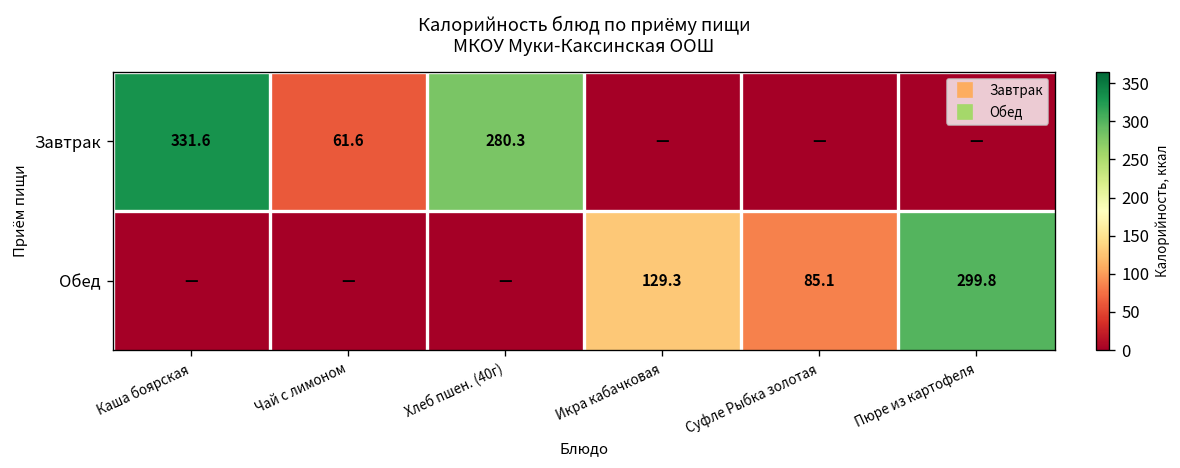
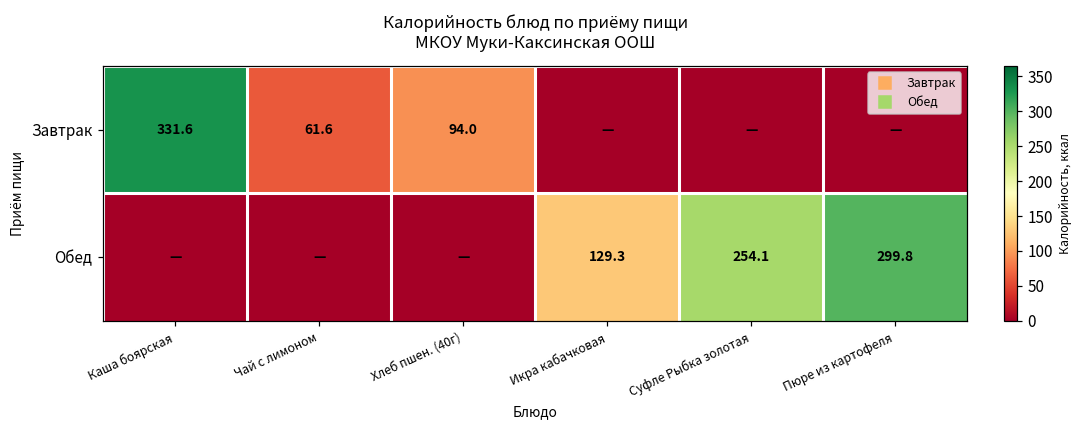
Завтрак, Хлеб пшен. (40г): 280.3 -> 94.0
Обед, Суфле Рыбка золотая: 85.1 -> 254.1
